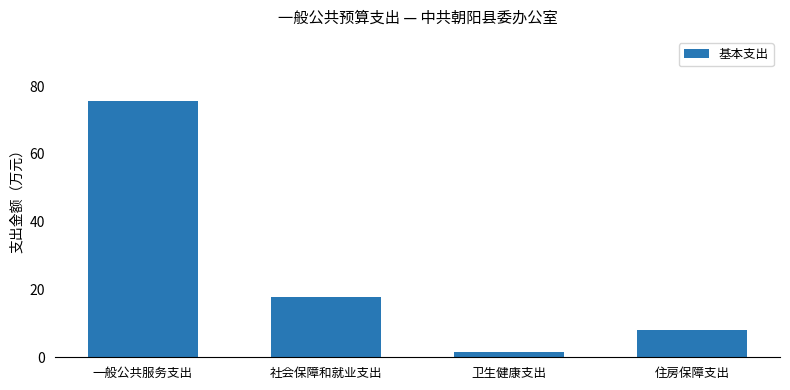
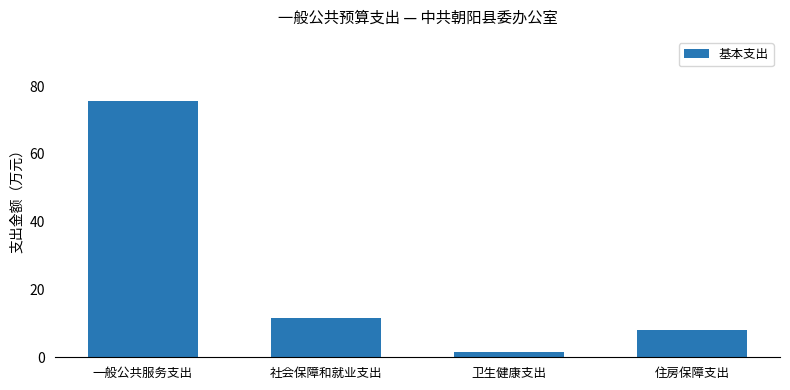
社会保障和就业支出: 18 -> 12
